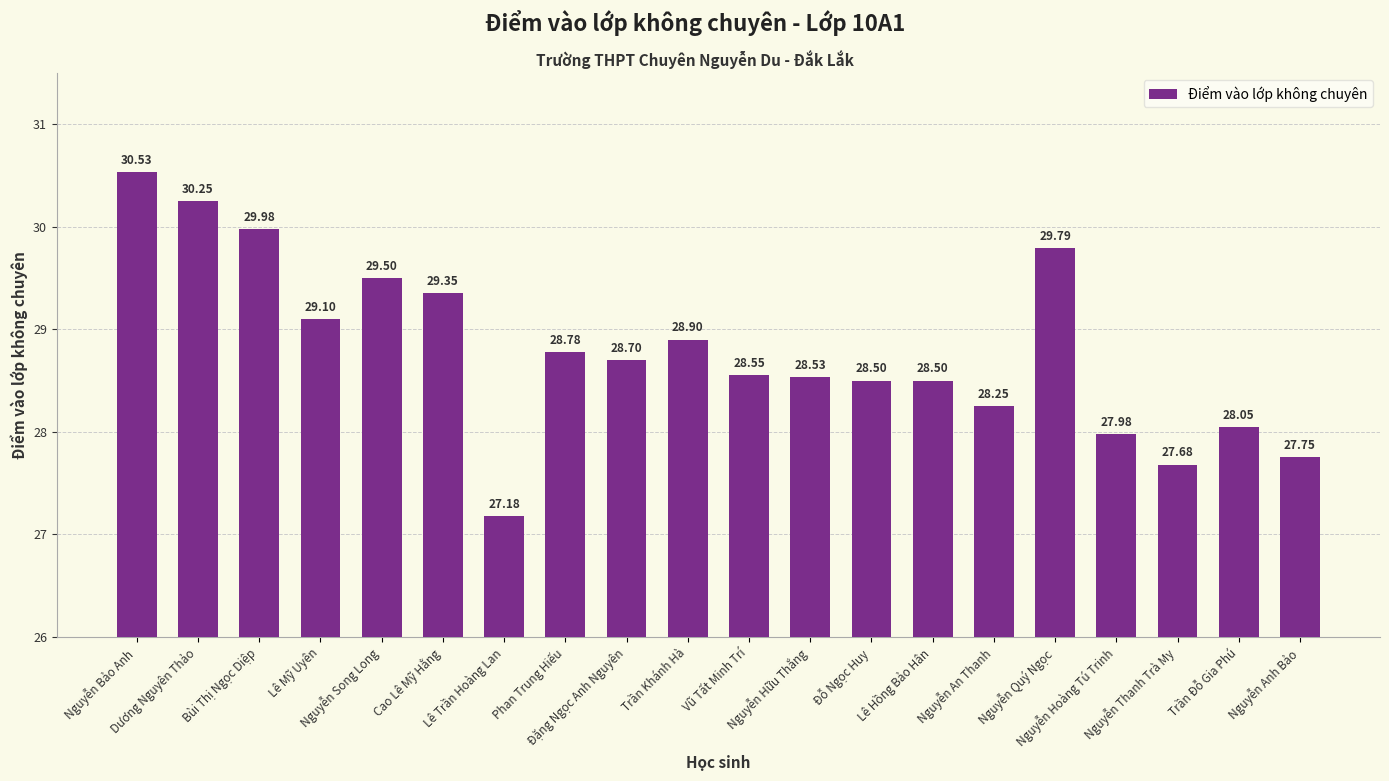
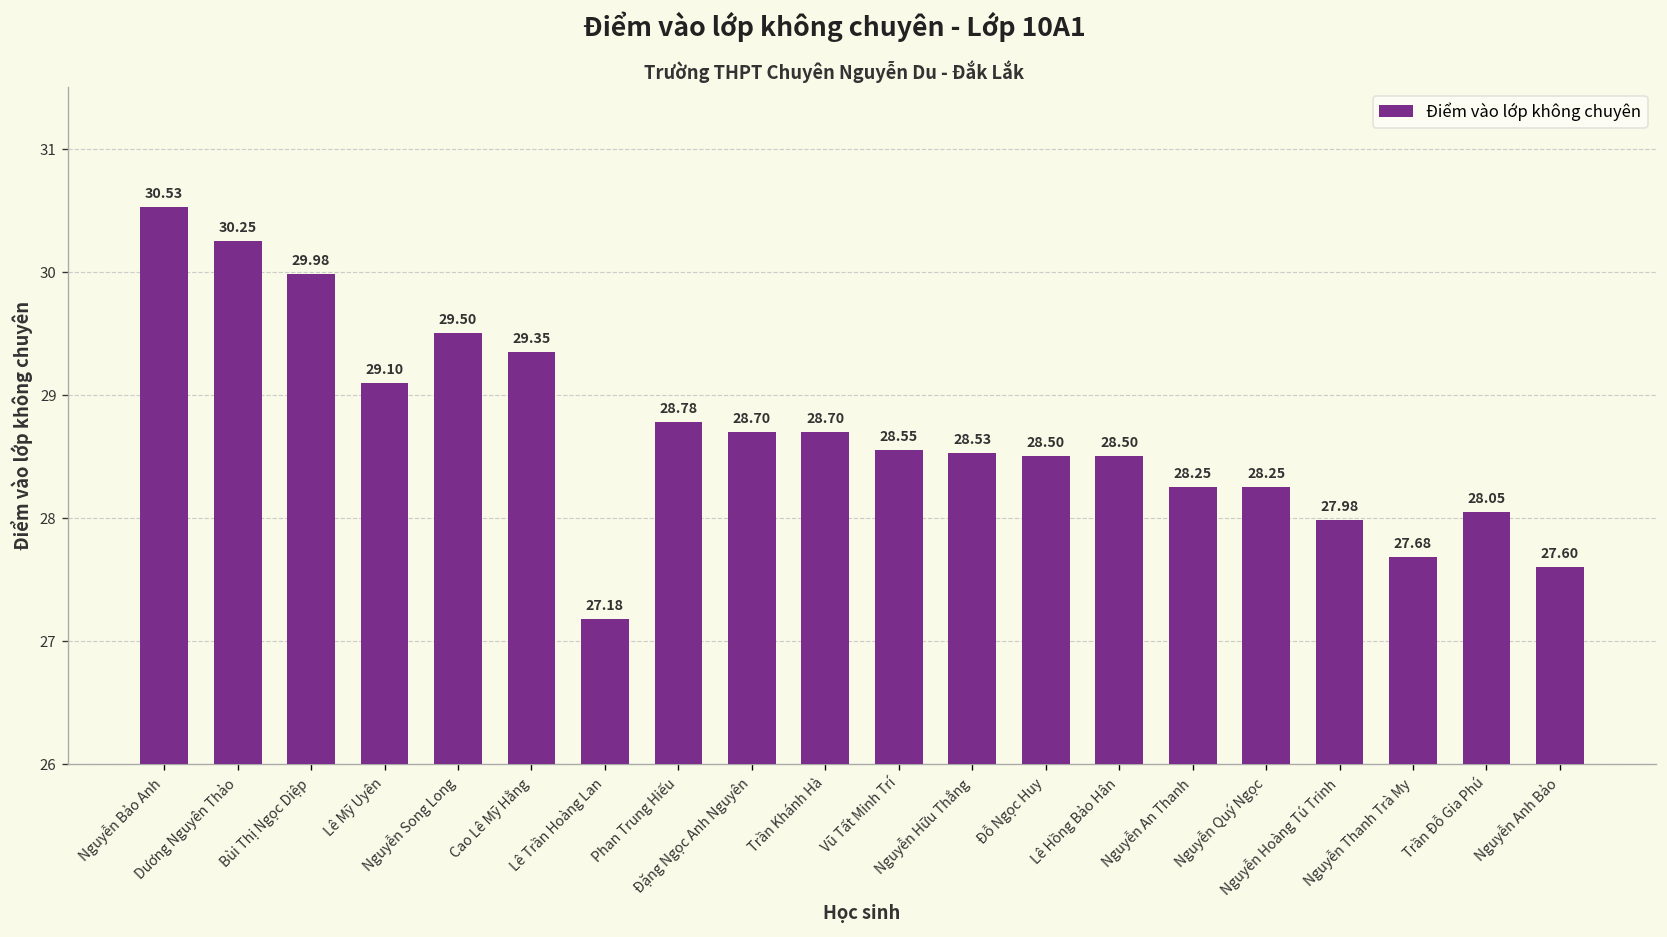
Trần Khánh Hà: 28.90 -> 28.70
Nguyễn Quý Ngọc: 29.79 -> 28.25
Nguyễn Anh Bảo: 27.75 -> 27.60
